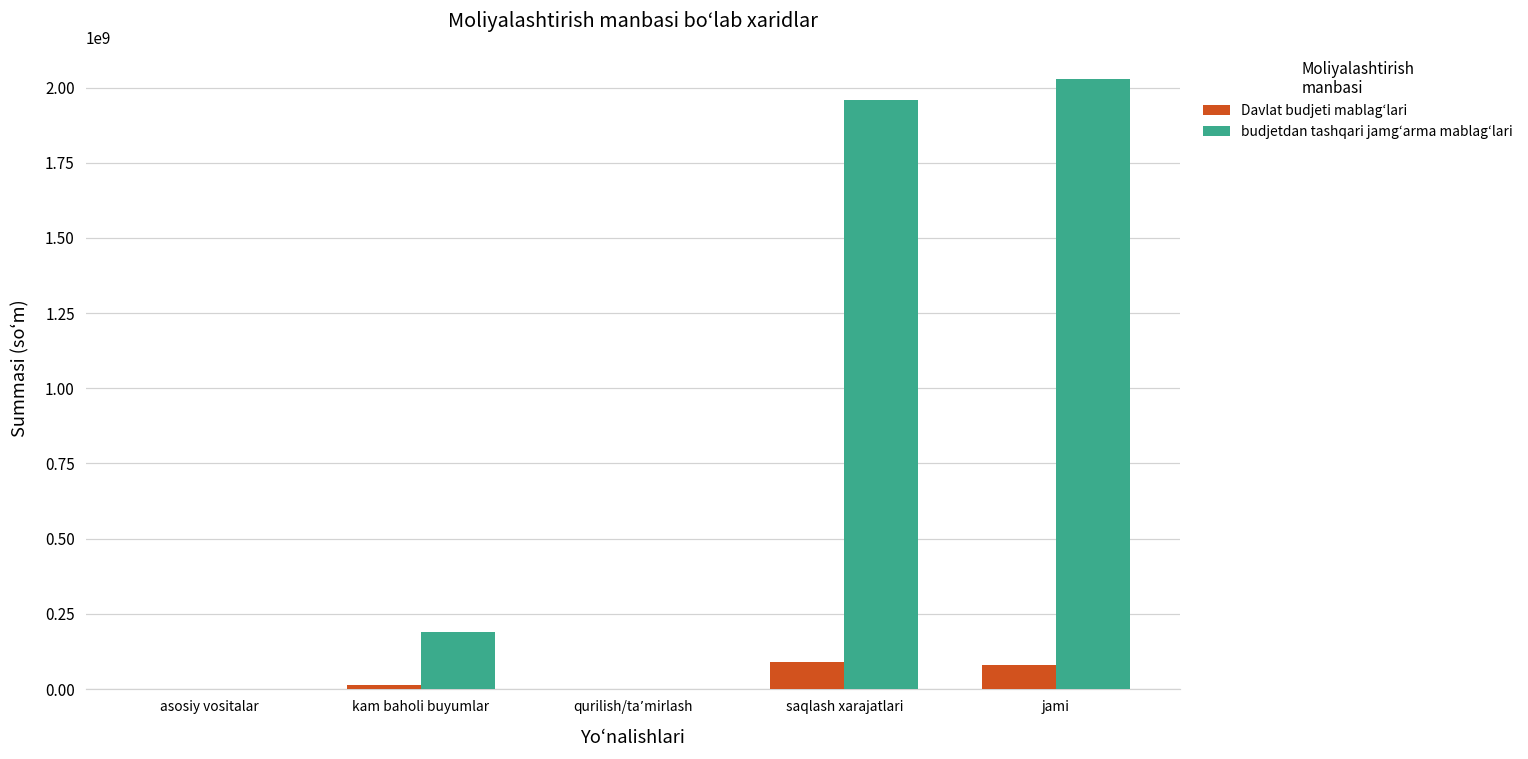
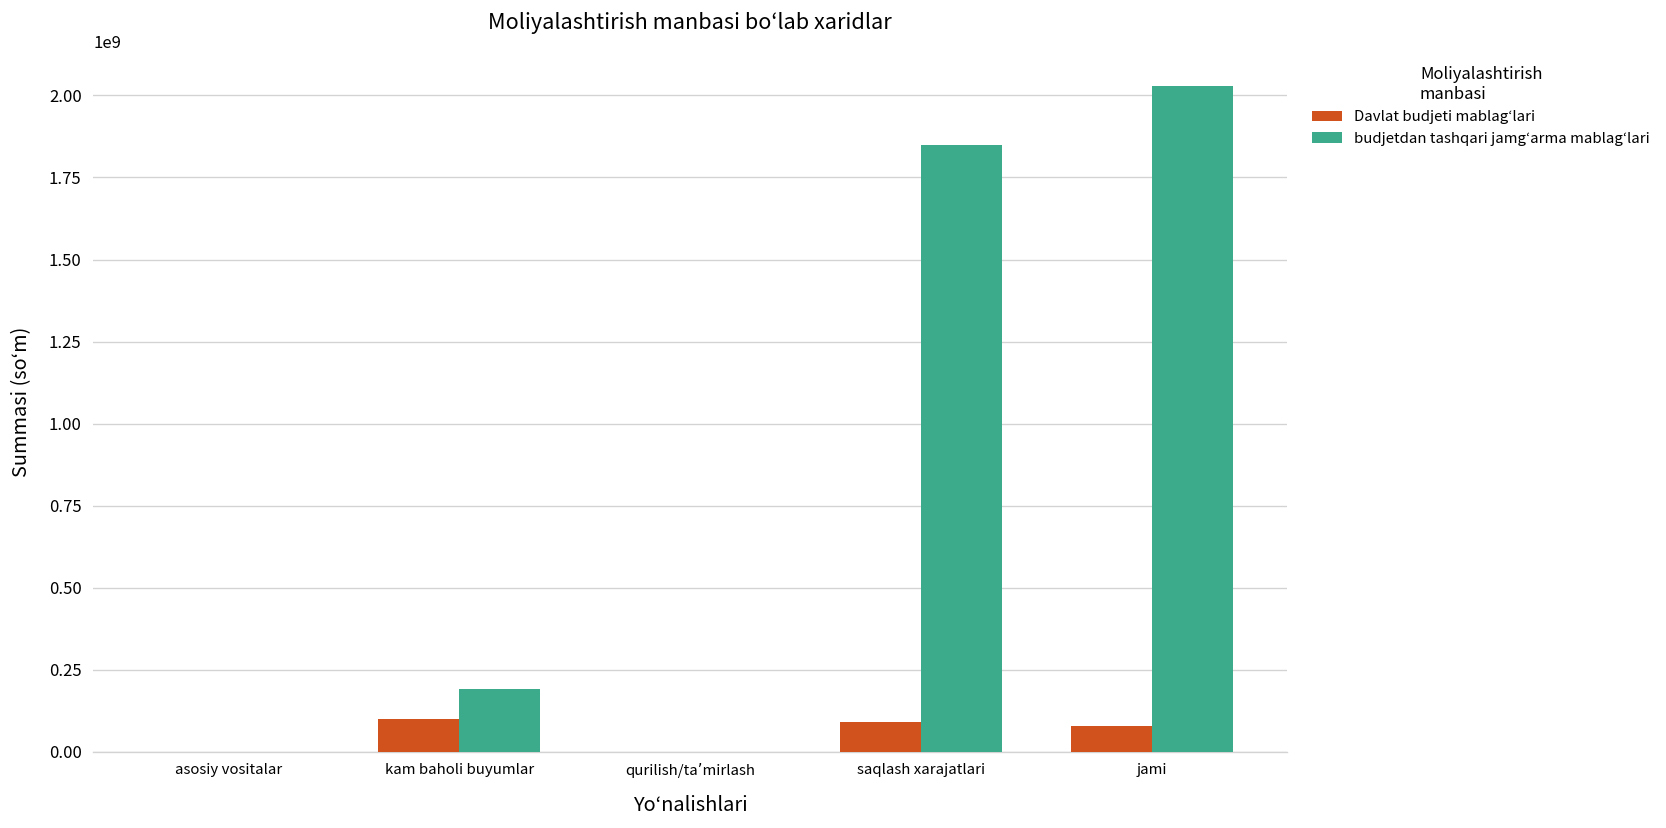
Davlat budjeti mablagʻlari, kam baholi buyumlar: 10000000 -> 100000000
budjetdan tashqari jamgʻarma mablagʻlari, saqlash xarajatlari: 1960000000 -> 1850000000
